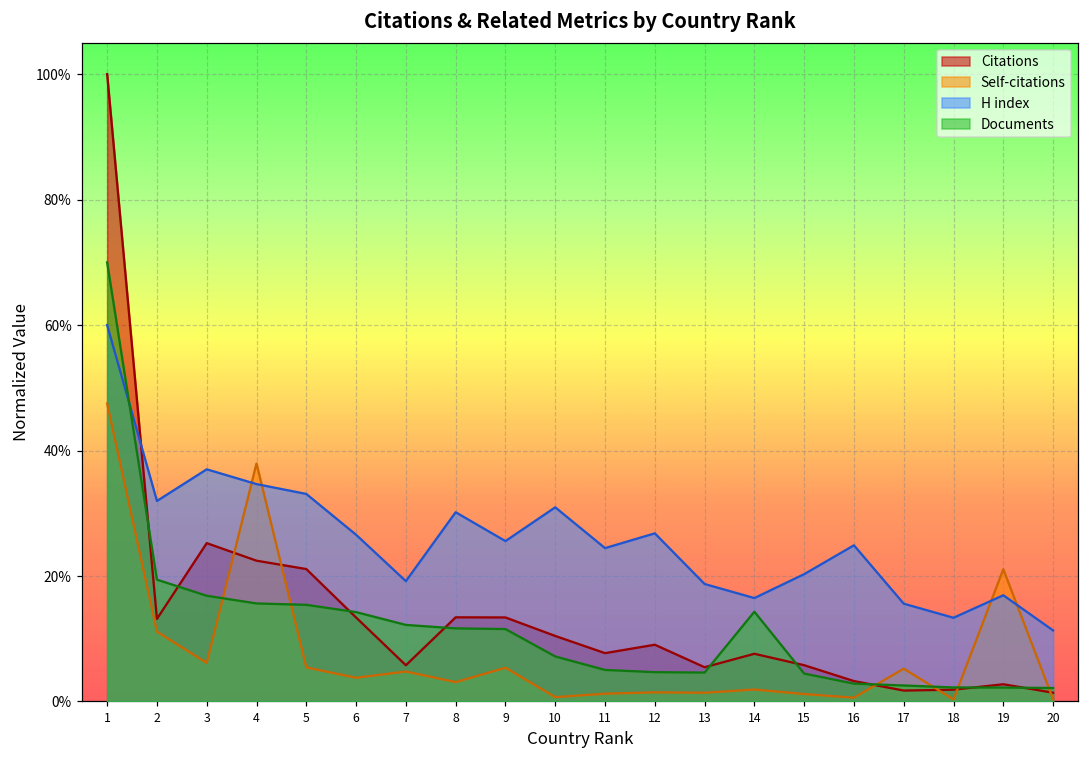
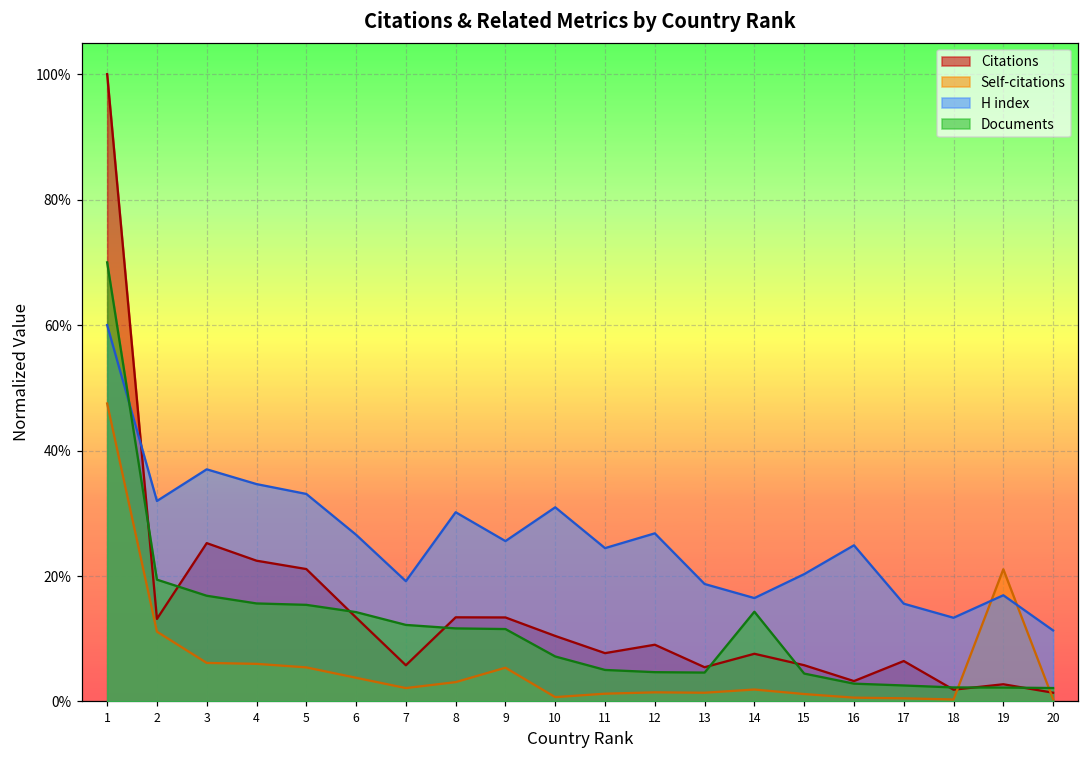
Self-citations, 4: 38% -> 6%
Self-citations, 7: 5% -> 2%
Citations, 17: 2% -> 6%
Self-citations, 17: 5% -> 1%
